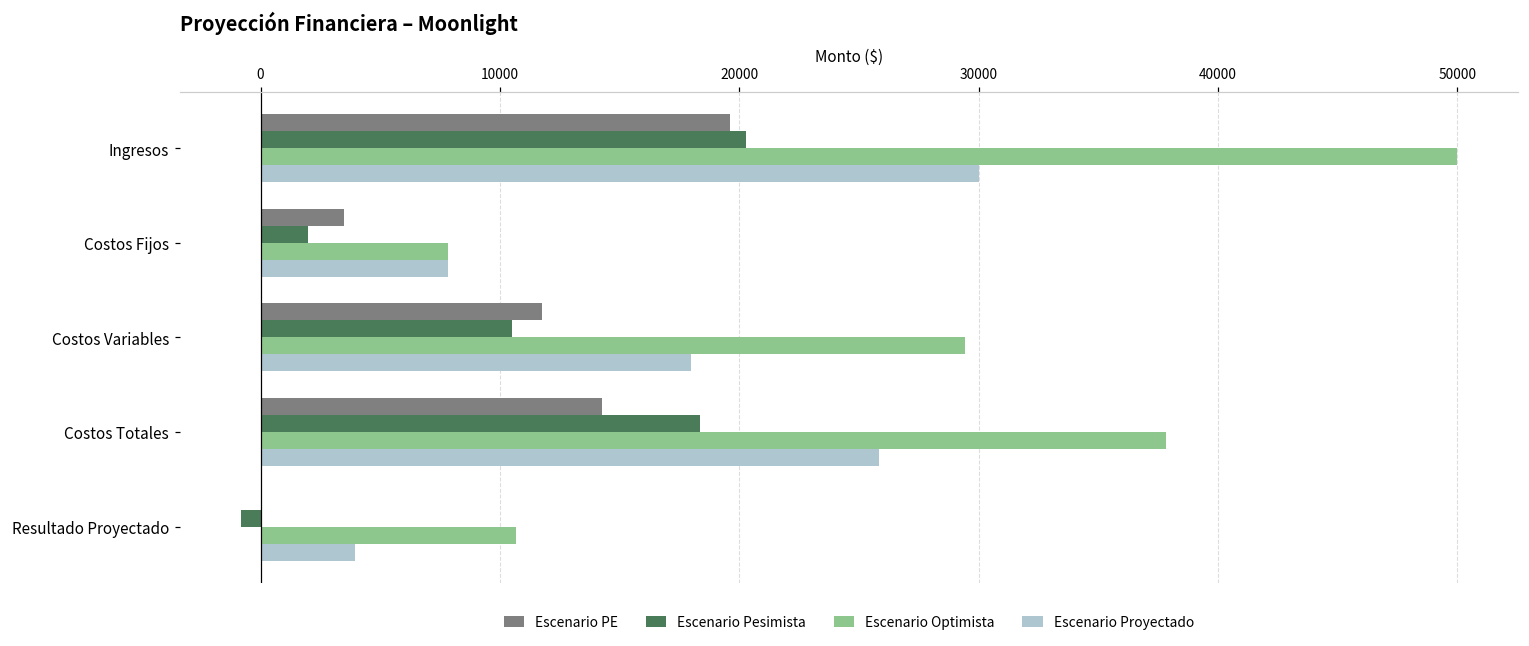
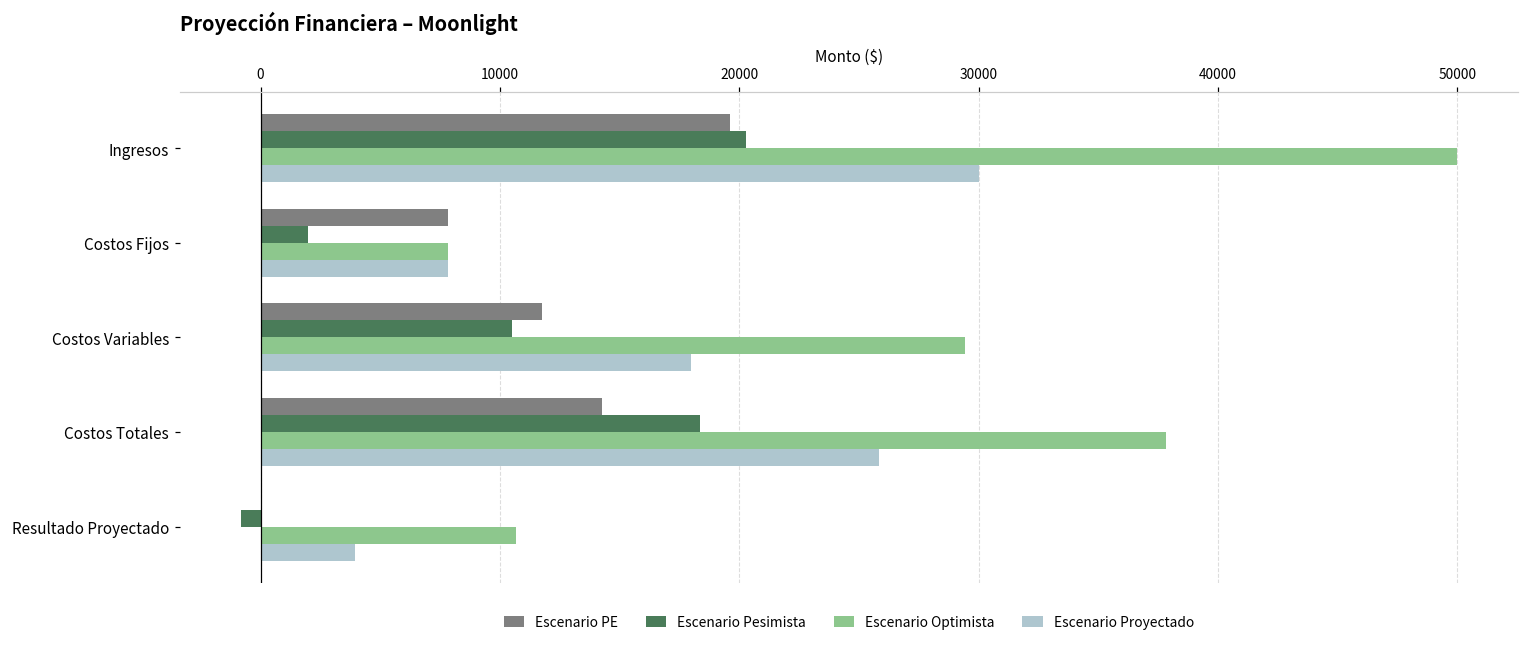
Escenario PE, Costos Fijos: 3500 -> 7800
